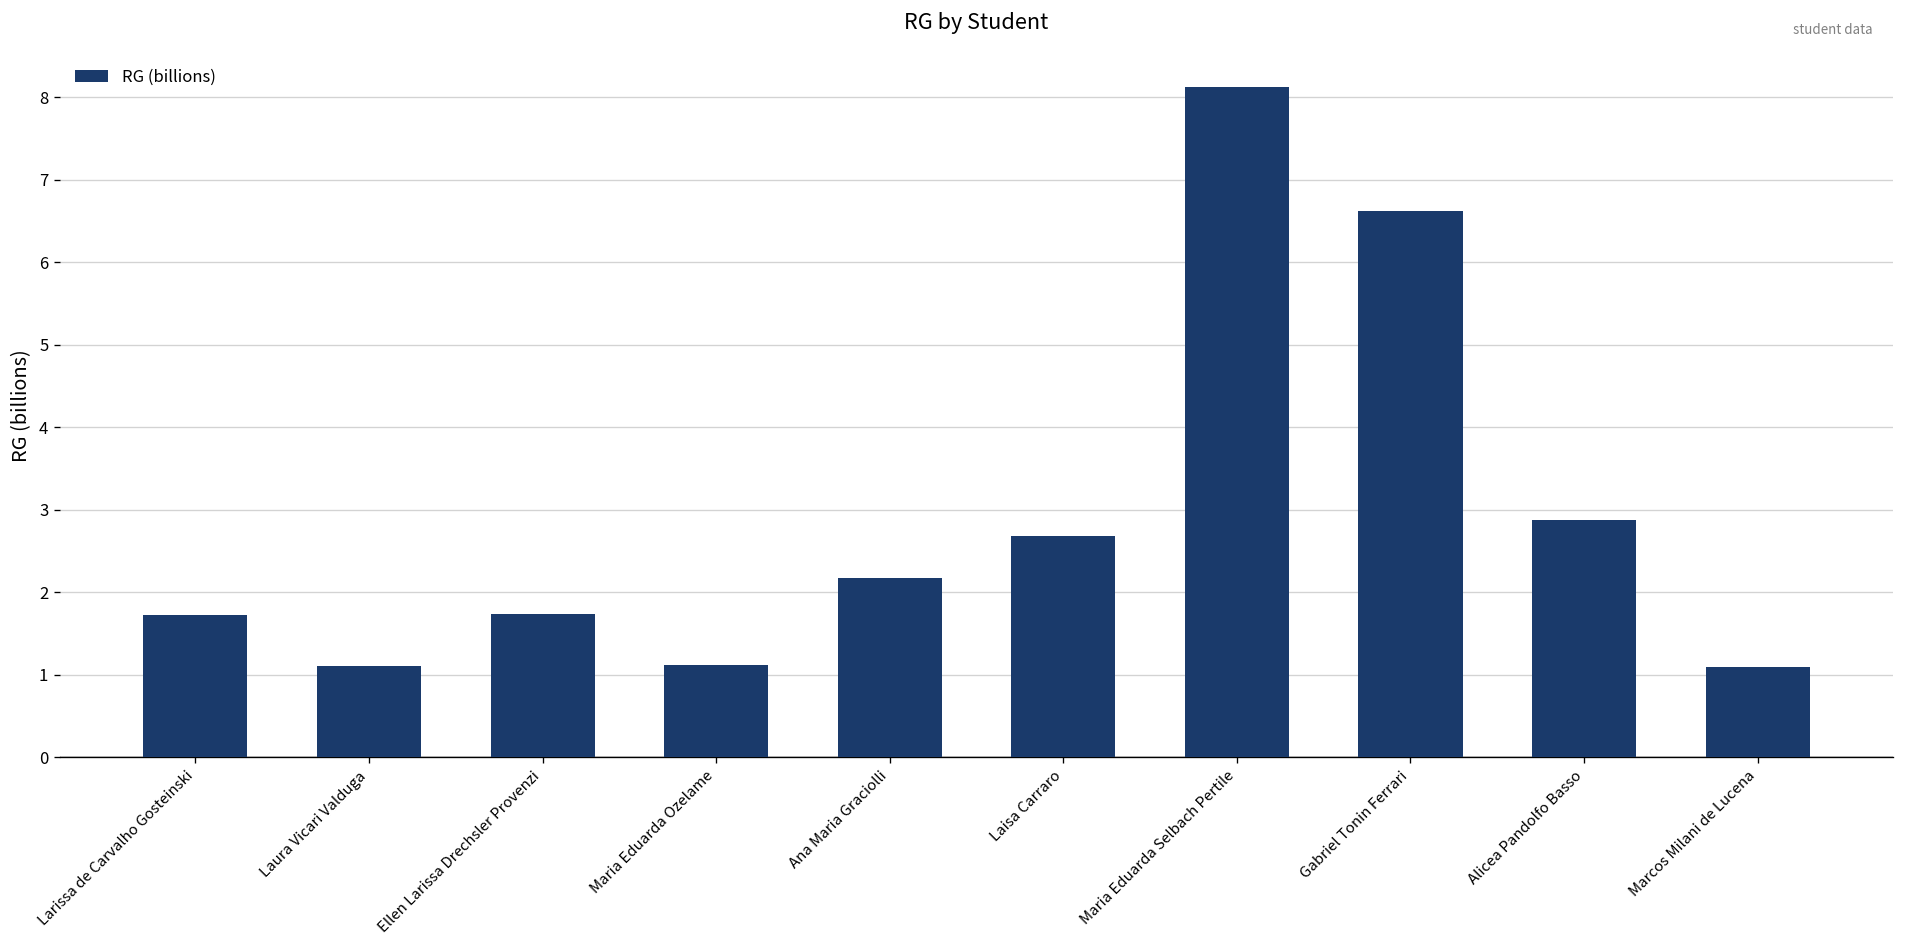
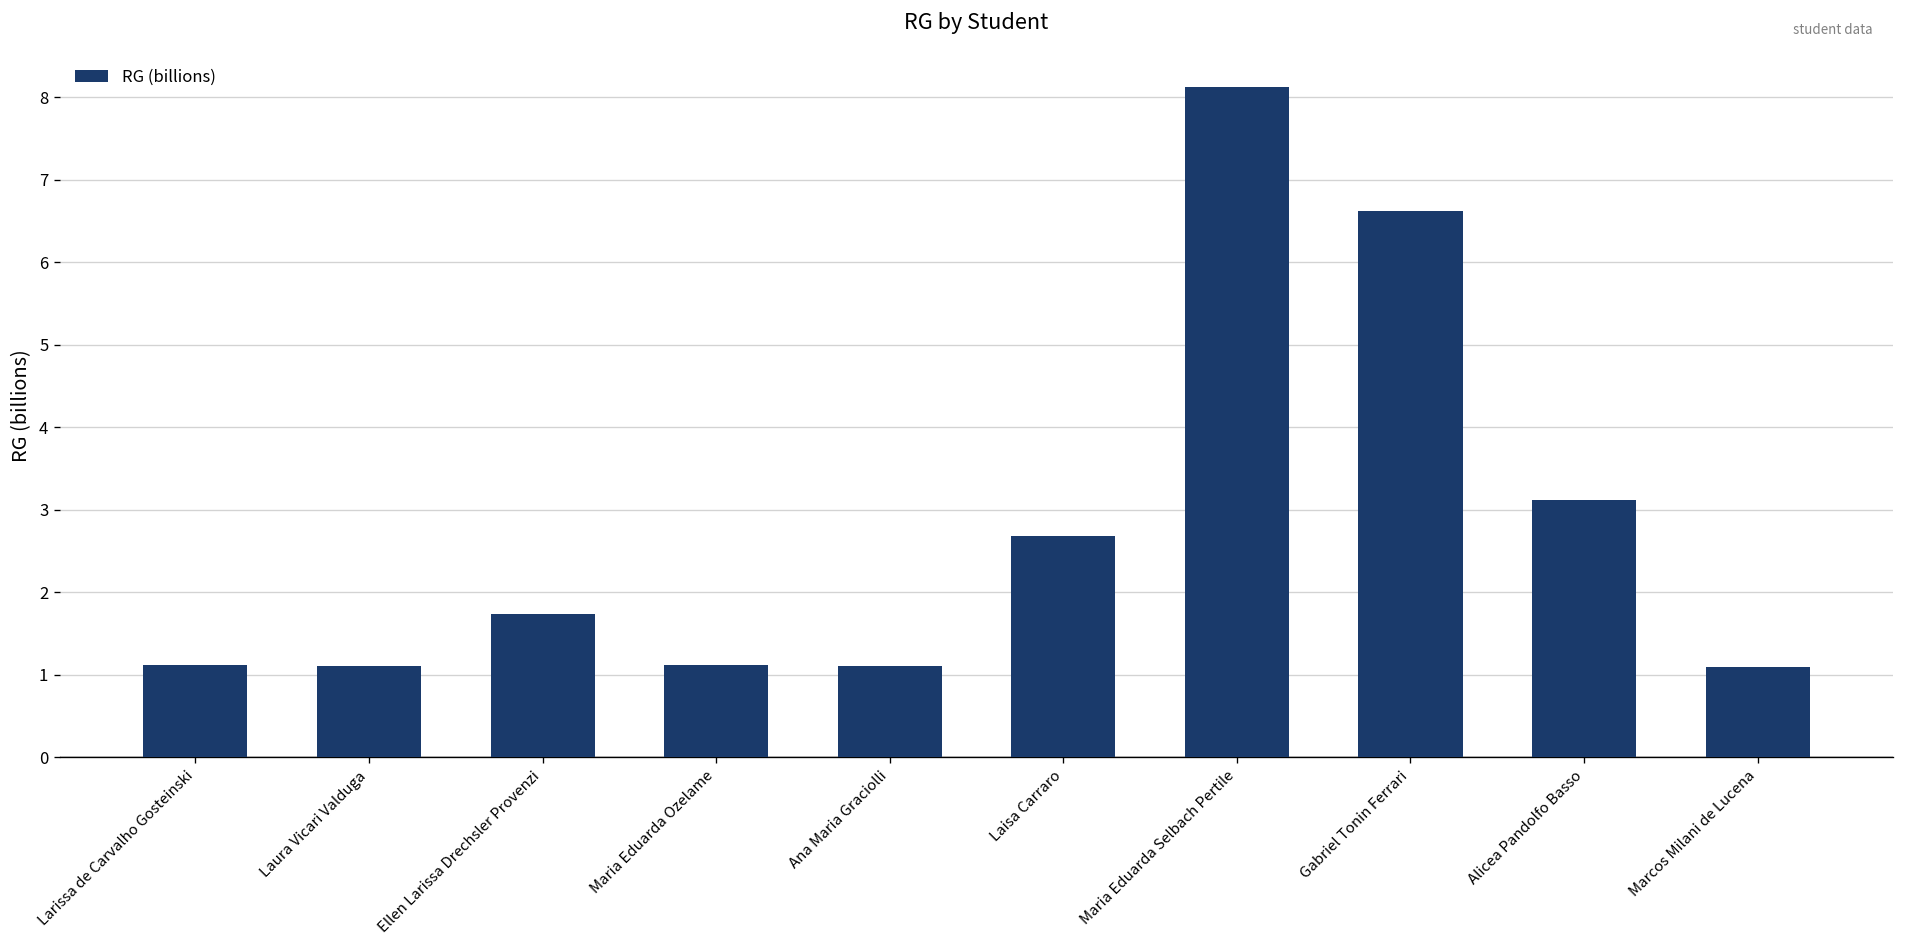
Larissa de Carvalho Gosteinski: 1.7 -> 1.1
Ana Maria Graciolli: 2.2 -> 1.1
Alicea Pandolfo Basso: 2.9 -> 3.1
